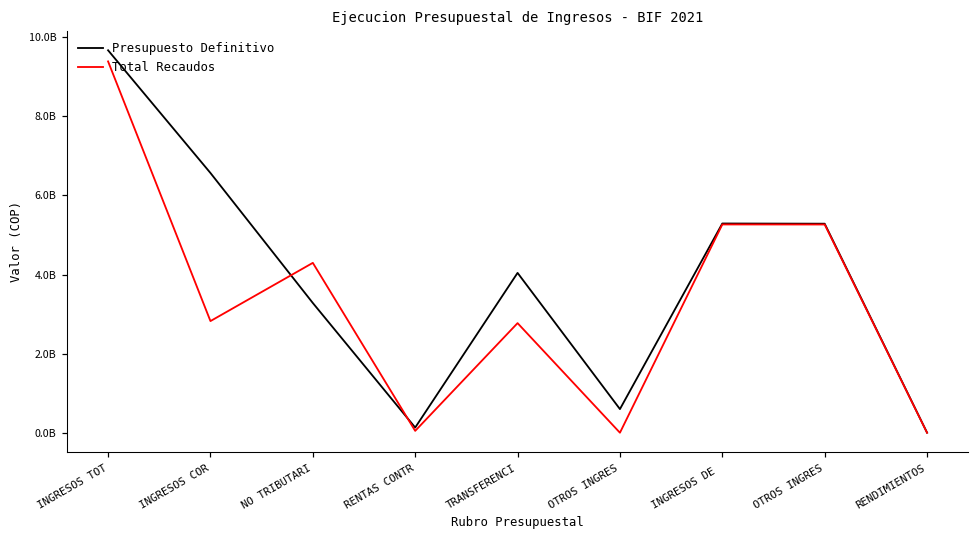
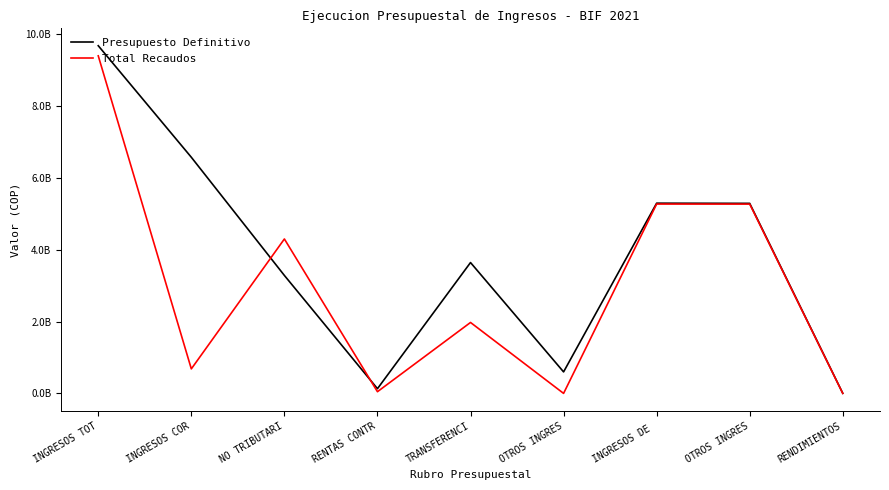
Total Recaudos, INGRESOS COR: 2800000000 -> 700000000
Presupuesto Definitivo, TRANSFERENCI: 4000000000 -> 3600000000
Total Recaudos, TRANSFERENCI: 2800000000 -> 2000000000
